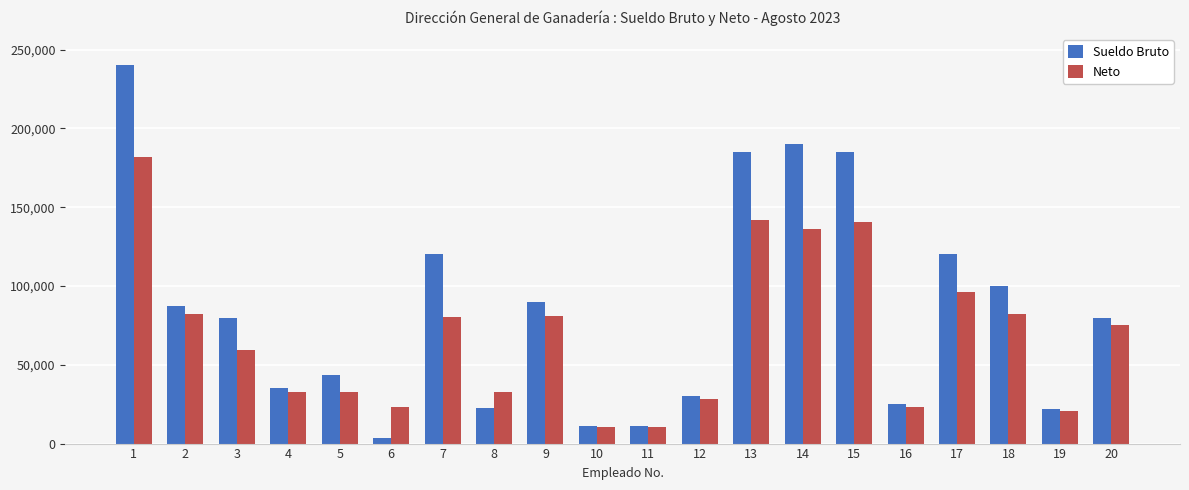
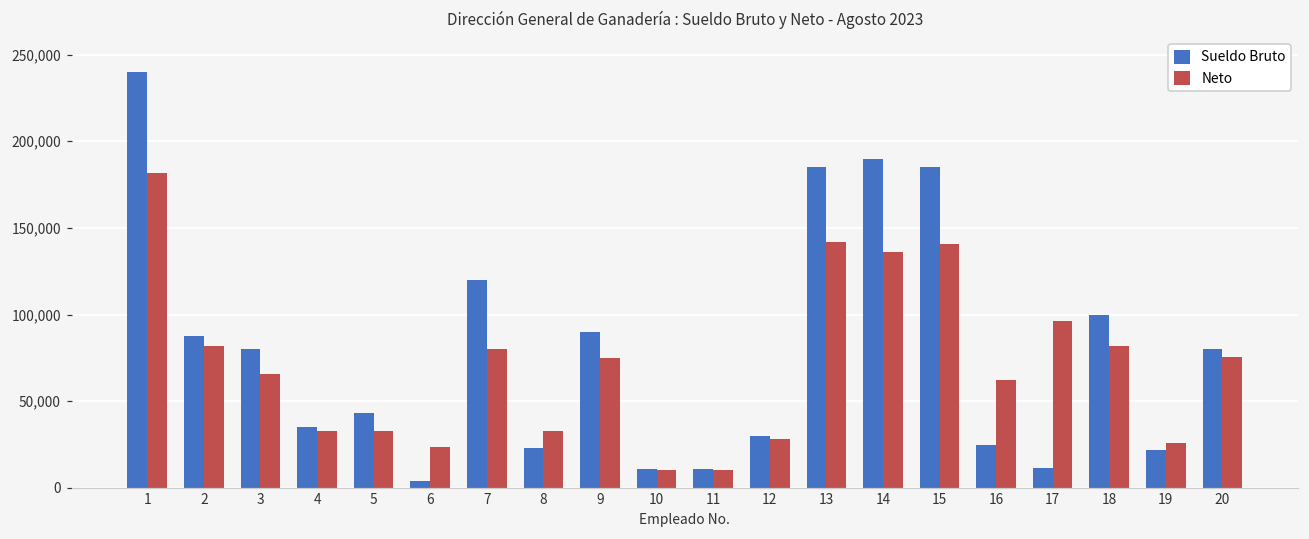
Neto, 3: 59,000 -> 65,000
Neto, 9: 81,000 -> 75,000
Neto, 16: 23,000 -> 62,000
Sueldo Bruto, 17: 120,000 -> 12,000
Neto, 19: 21,000 -> 26,000
